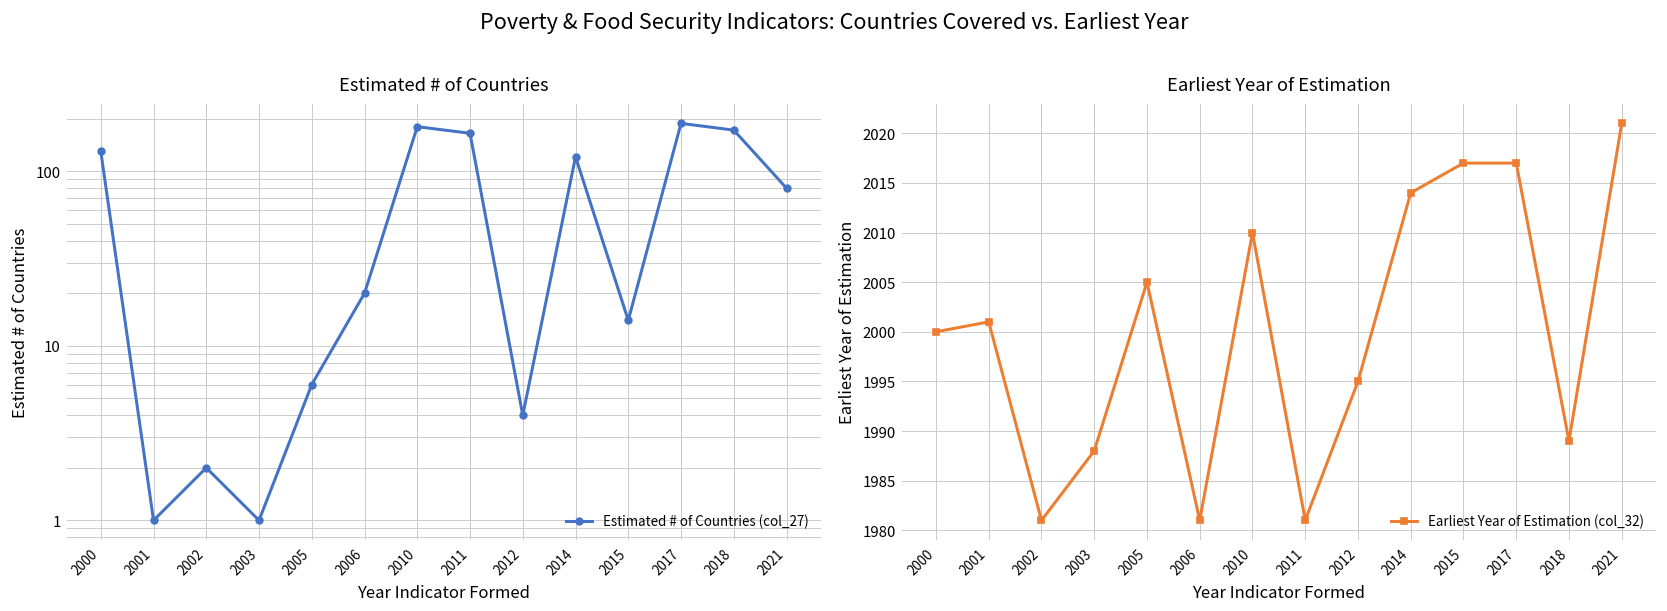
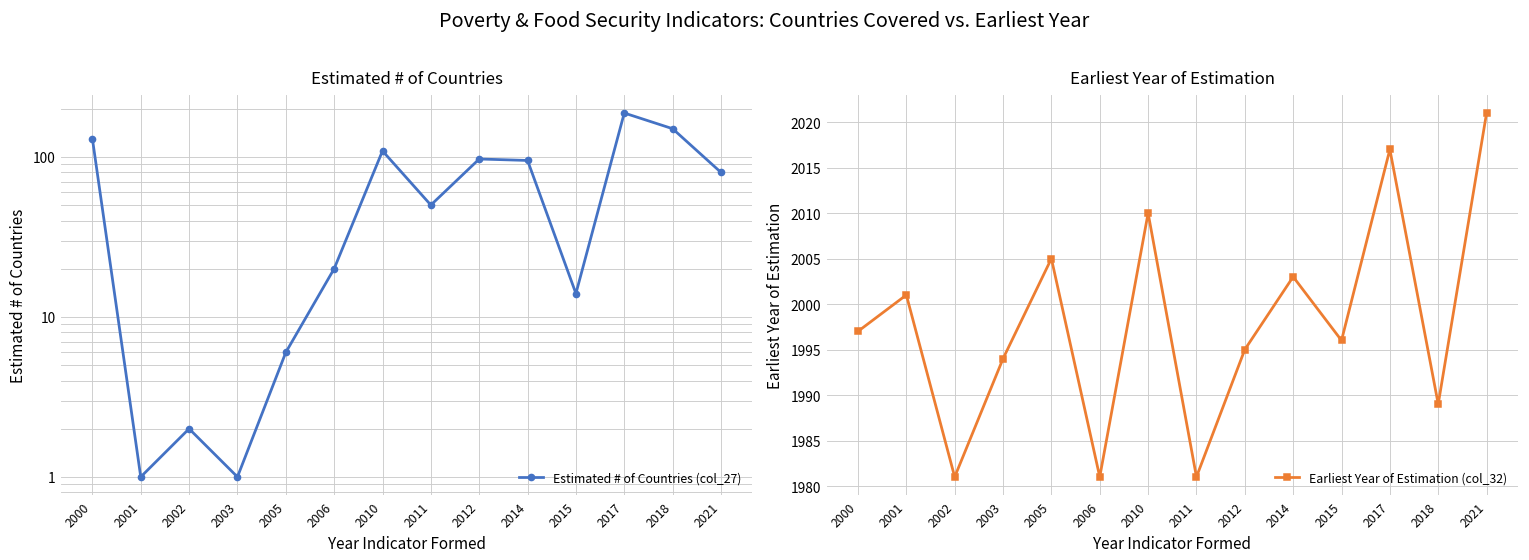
Estimated # of Countries, 2010: 180 -> 110
Estimated # of Countries, 2011: 170 -> 50
Estimated # of Countries, 2012: 4 -> 100
Estimated # of Countries, 2014: 120 -> 100
Estimated # of Countries, 2018: 170 -> 150
Earliest Year of Estimation, 2000: 2000 -> 1997
Earliest Year of Estimation, 2003: 1988 -> 1994
Earliest Year of Estimation, 2014: 2014 -> 2003
Earliest Year of Estimation, 2015: 2017 -> 1996
